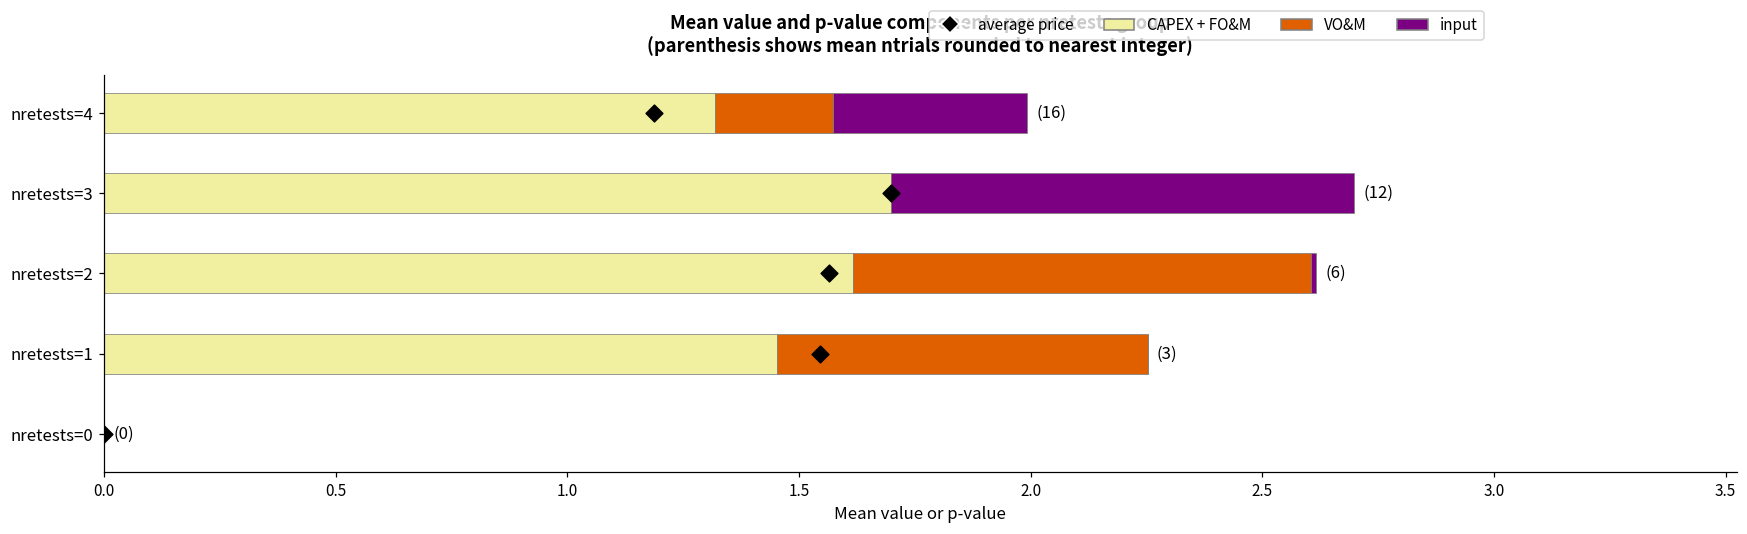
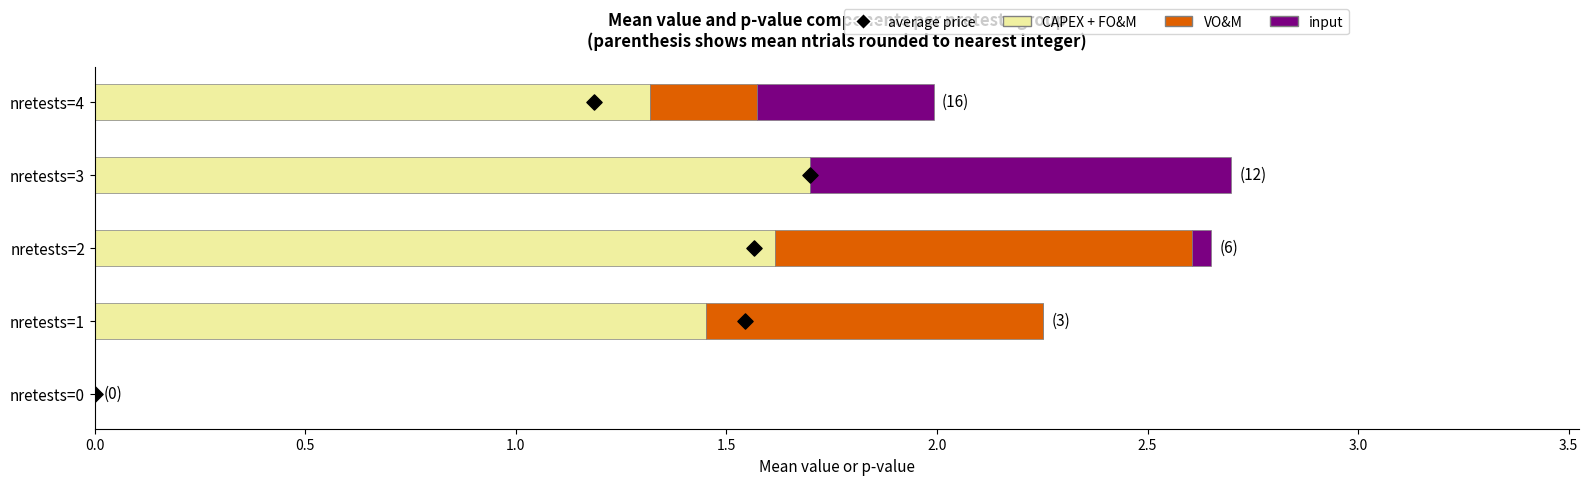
input, nretests=2: 0.01 -> 0.05
